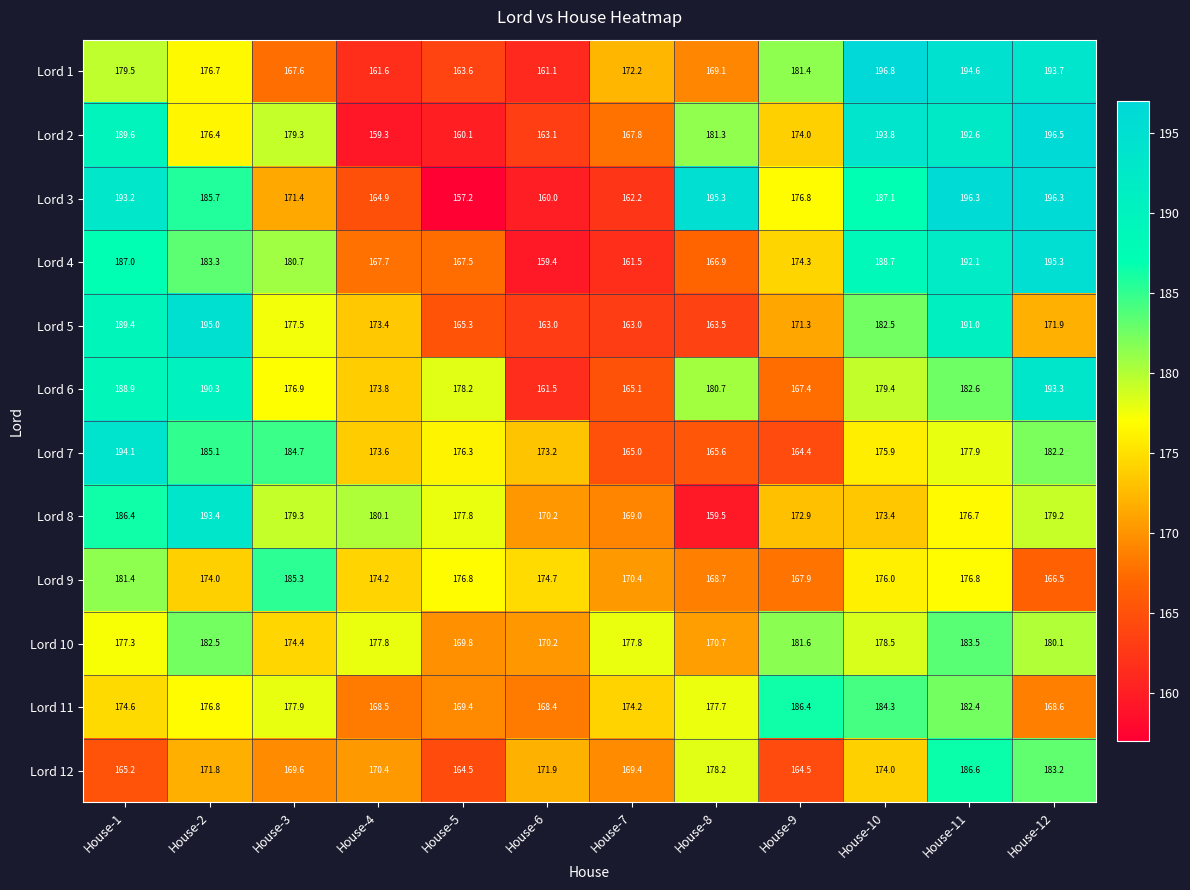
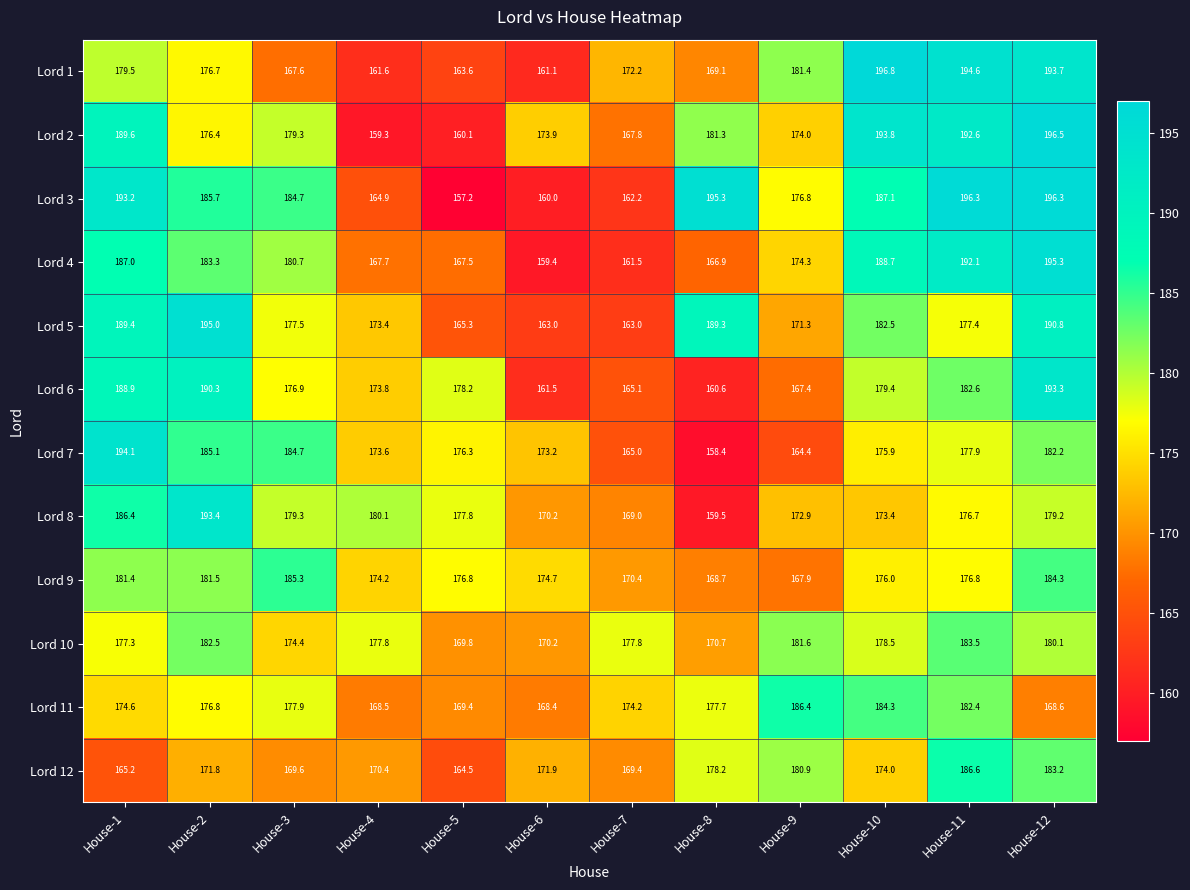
Lord 2, House-6: 163.1 -> 173.9
Lord 3, House-3: 171.4 -> 184.7
Lord 5, House-8: 163.5 -> 189.3
Lord 5, House-11: 191.0 -> 177.4
Lord 5, House-12: 171.9 -> 190.8
Lord 6, House-8: 180.7 -> 160.6
Lord 7, House-8: 165.6 -> 158.4
Lord 9, House-2: 174.0 -> 181.5
Lord 9, House-12: 166.5 -> 184.3
Lord 12, House-9: 164.5 -> 180.9
